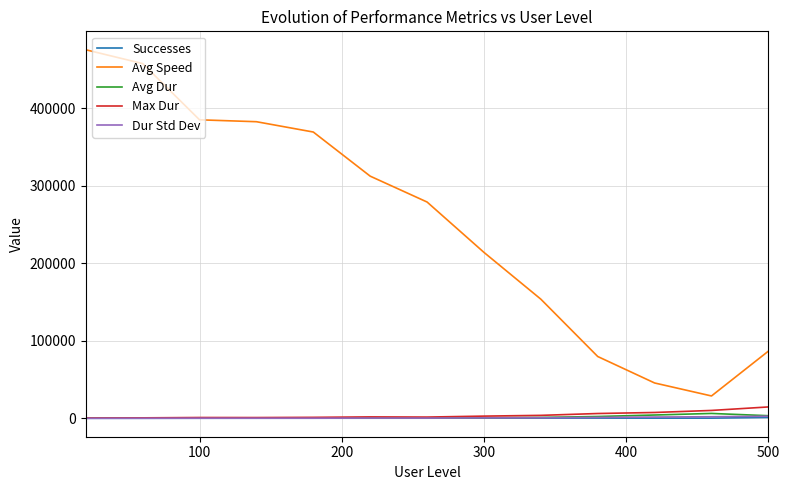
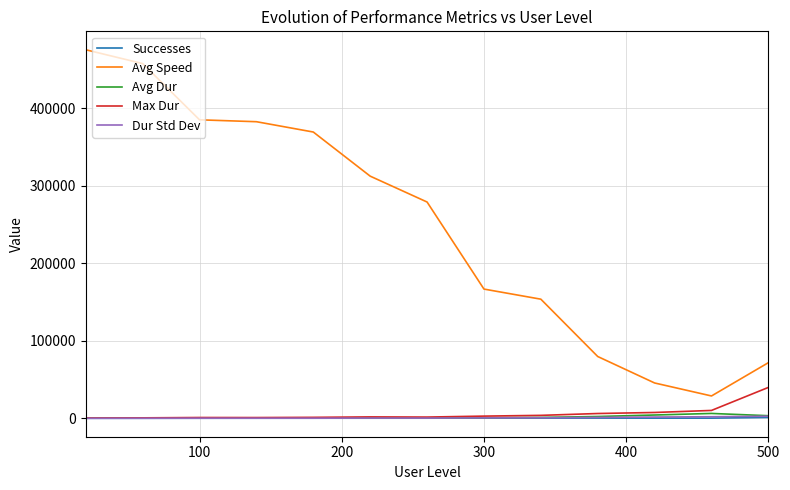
Avg Speed, 300: 210000 -> 170000
Avg Speed, 500: 90000 -> 70000
Max Dur, 500: 10000 -> 40000
